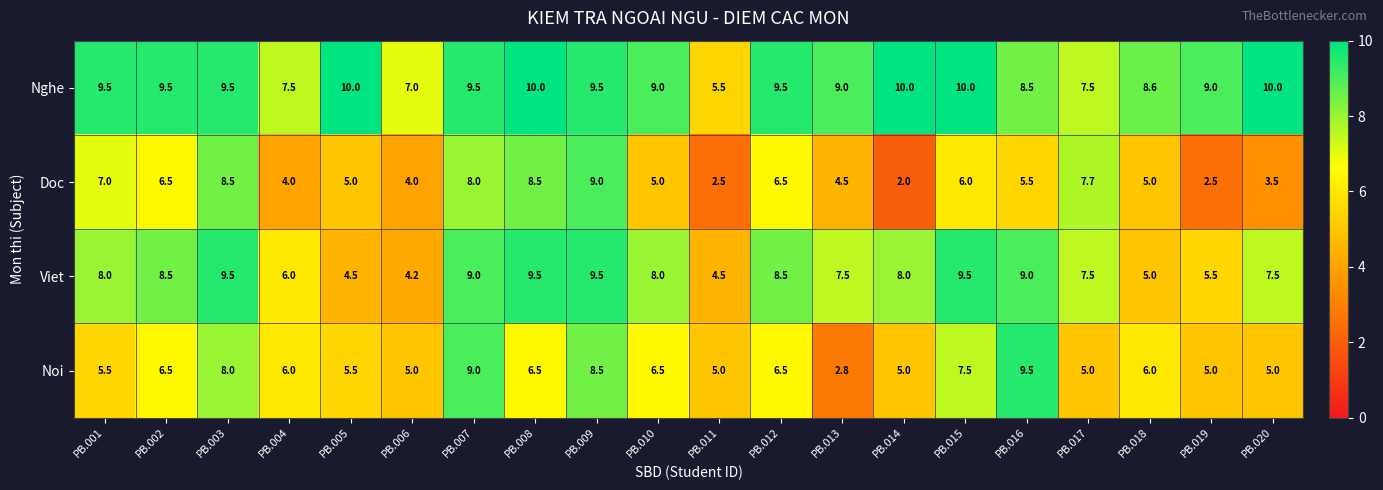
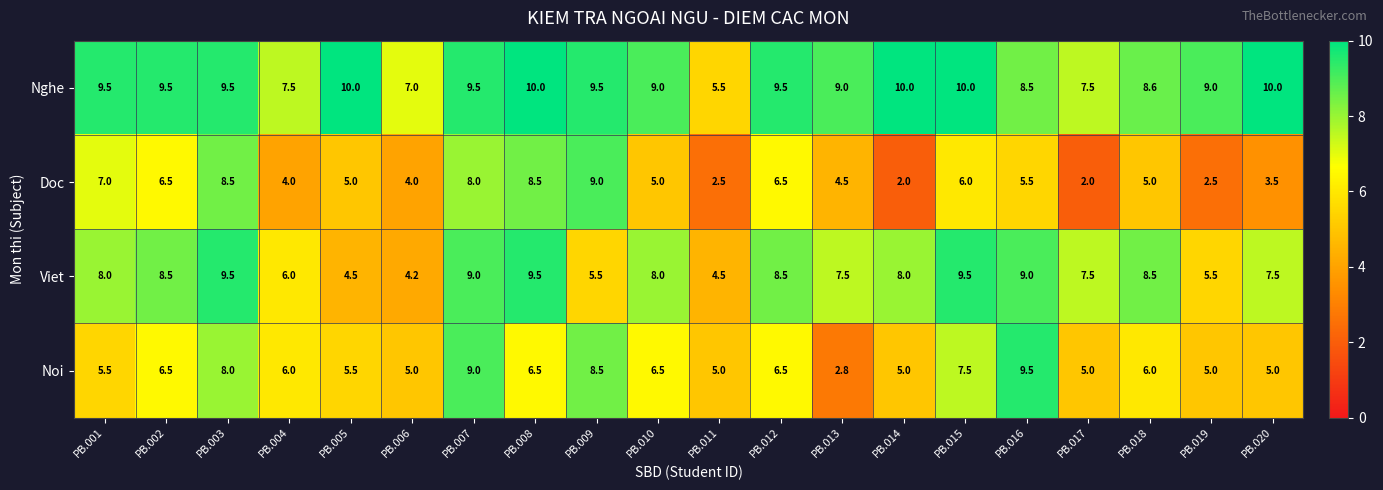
Doc, PB.017: 7.7 -> 2.0
Viet, PB.009: 9.5 -> 5.5
Viet, PB.018: 5.0 -> 8.5
